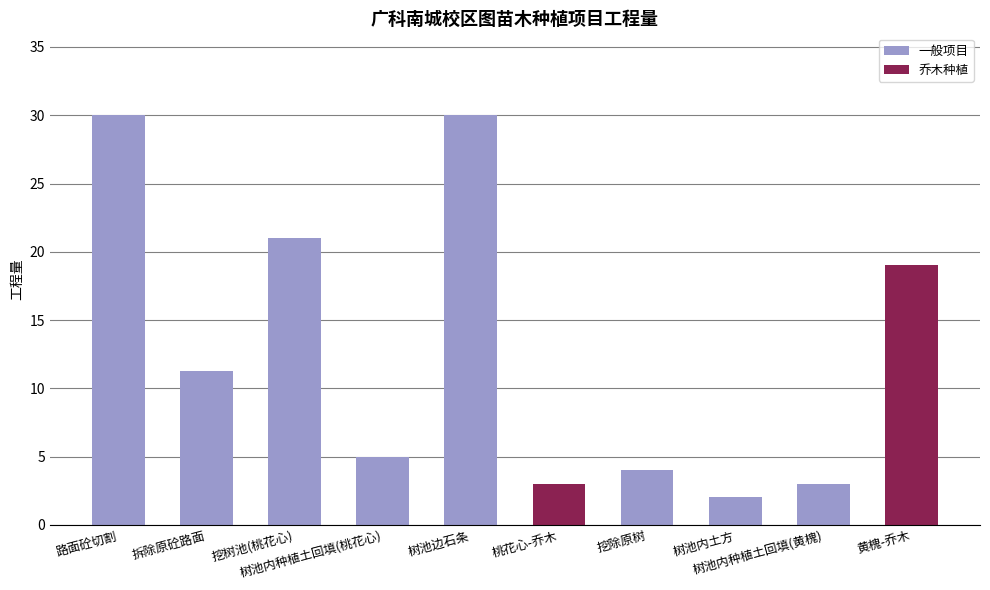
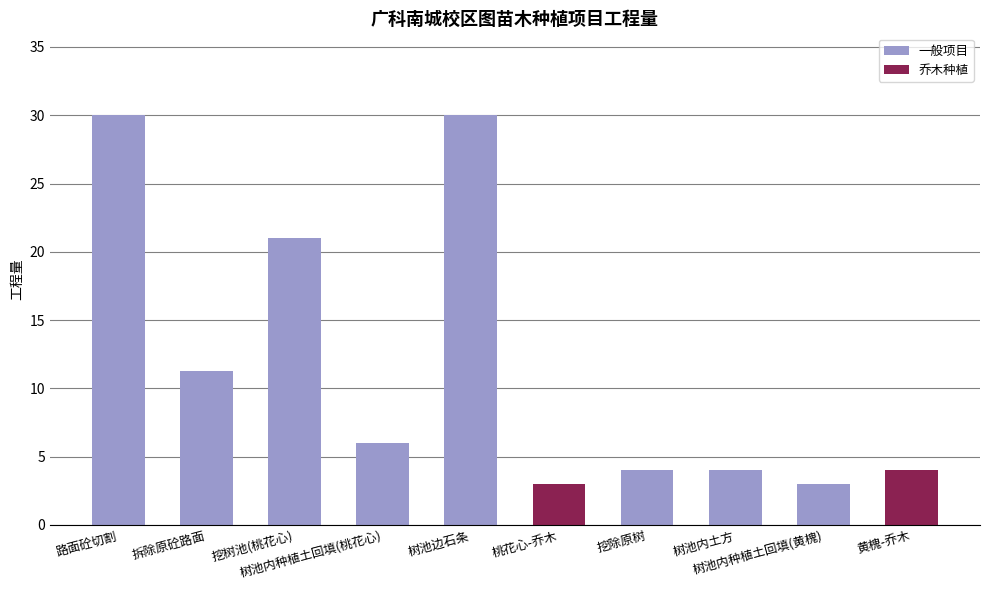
树池内种植土回填(桃花心): 5 -> 6
树池内土方: 2 -> 4
黄槐-乔木: 19 -> 4
